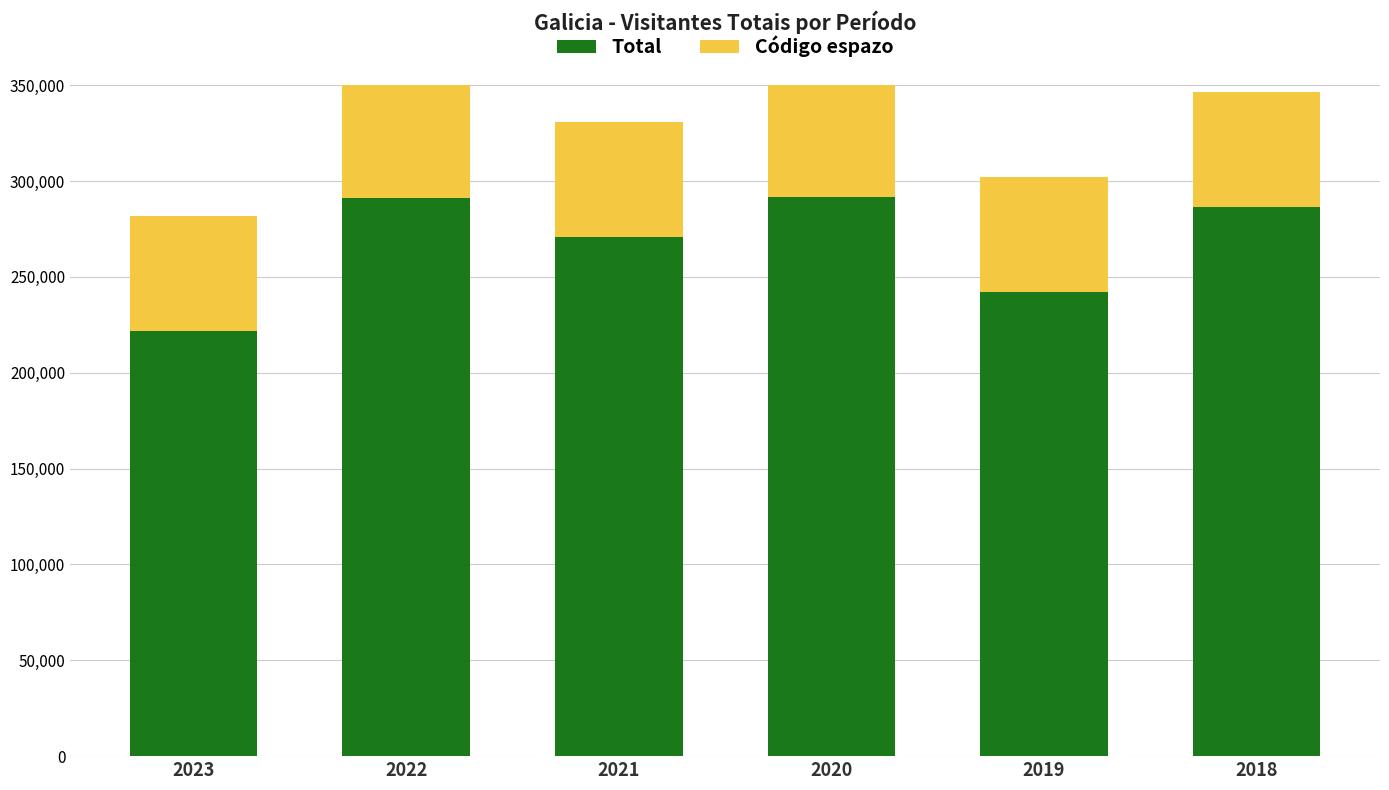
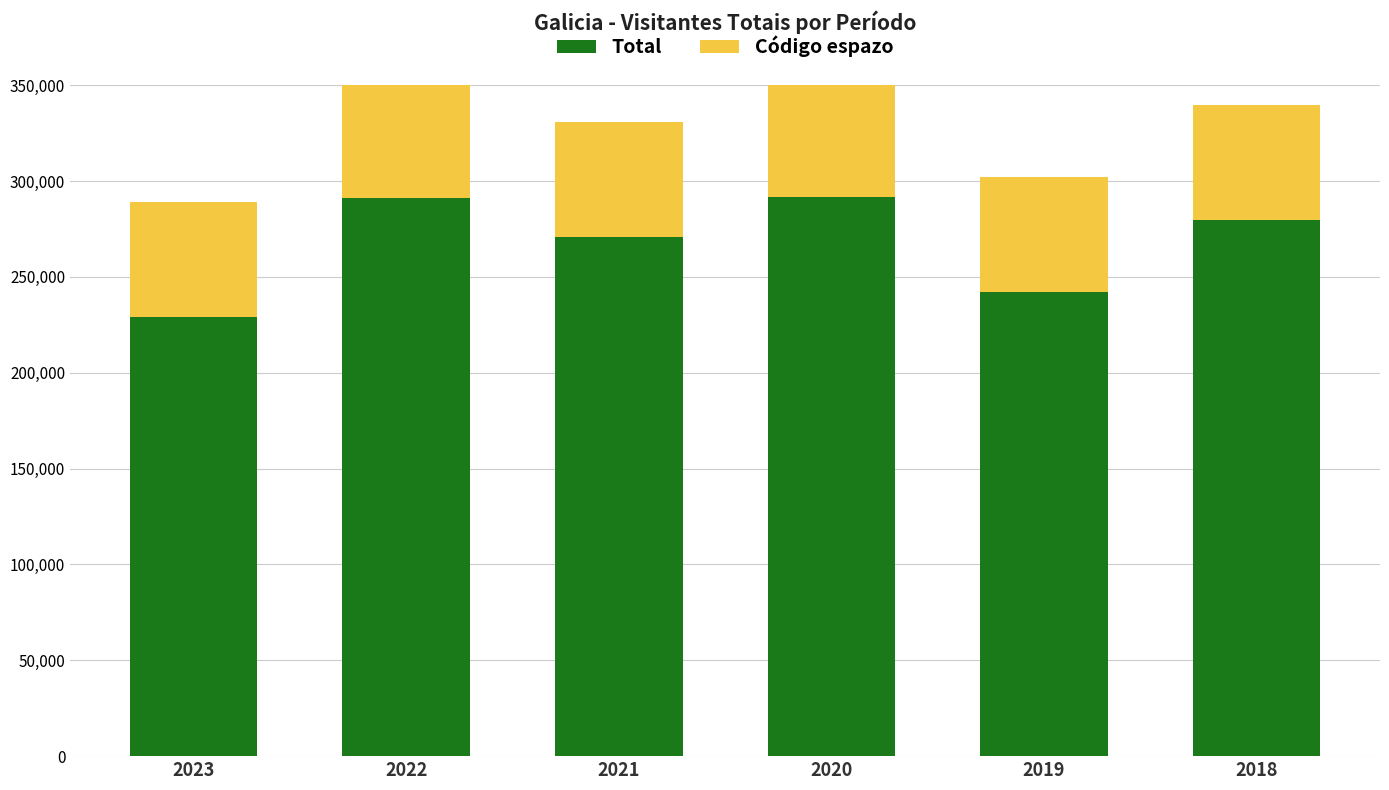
Total, 2023: 222,000 -> 229,000
Total, 2018: 286,000 -> 279,000
